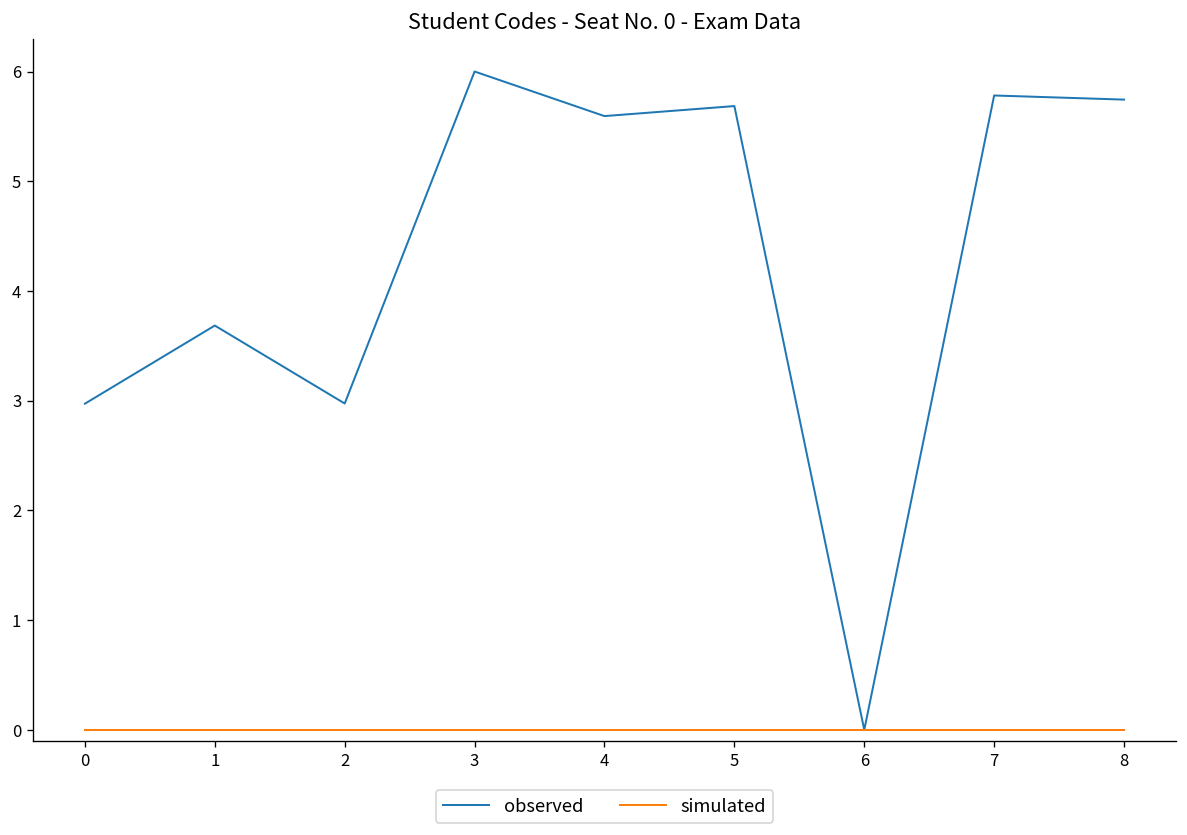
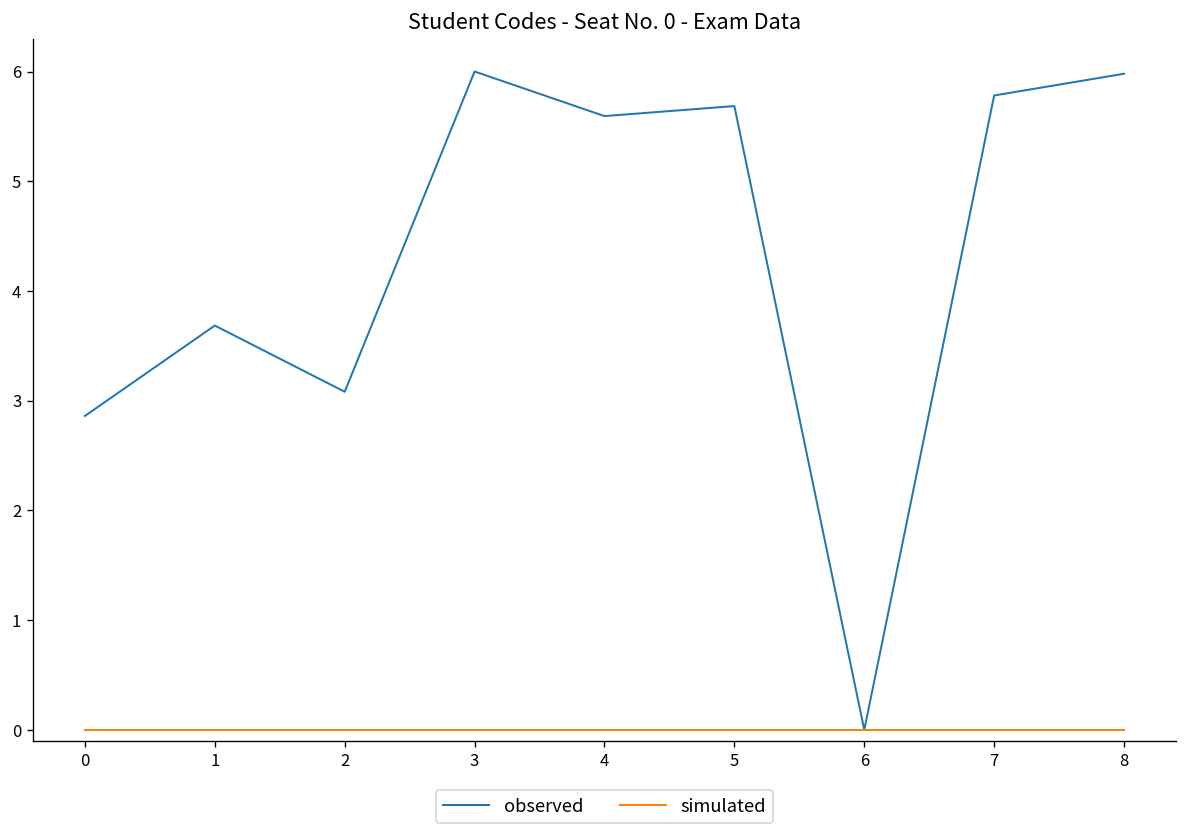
observed, 0: 3.0 -> 2.9
observed, 2: 3.0 -> 3.1
observed, 8: 5.7 -> 6.0
